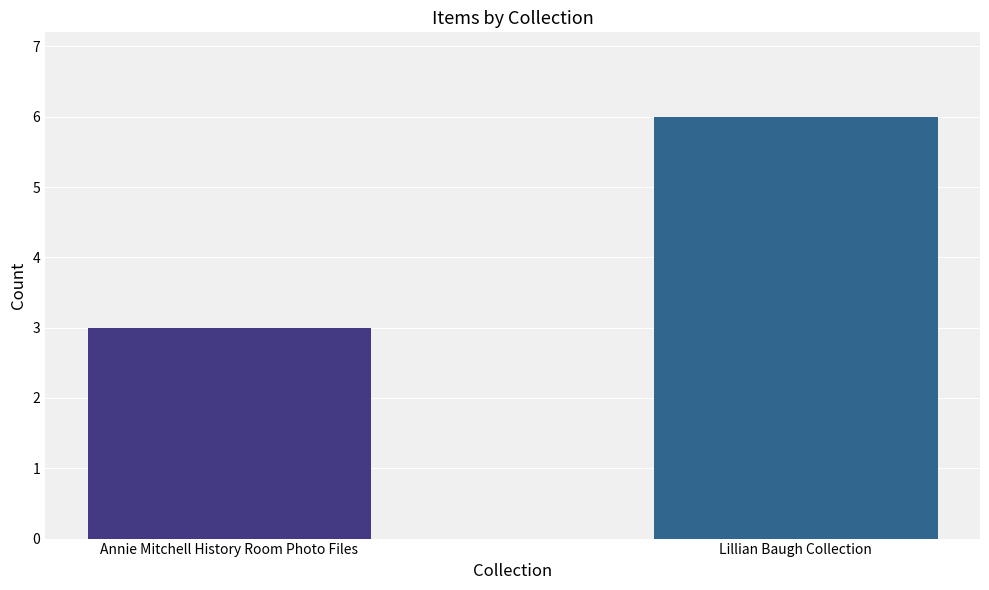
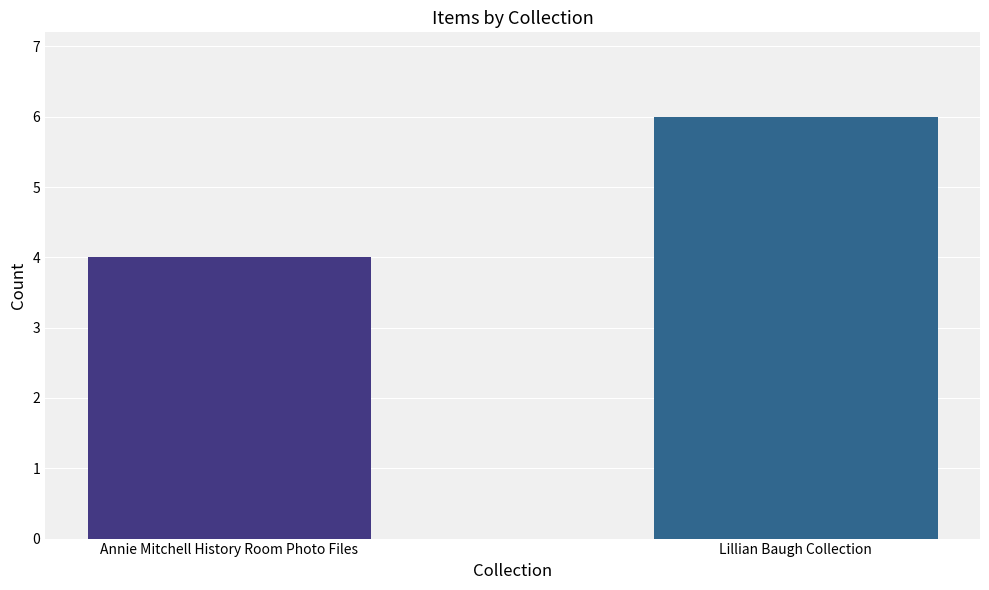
Annie Mitchell History Room Photo Files: 3 -> 4
